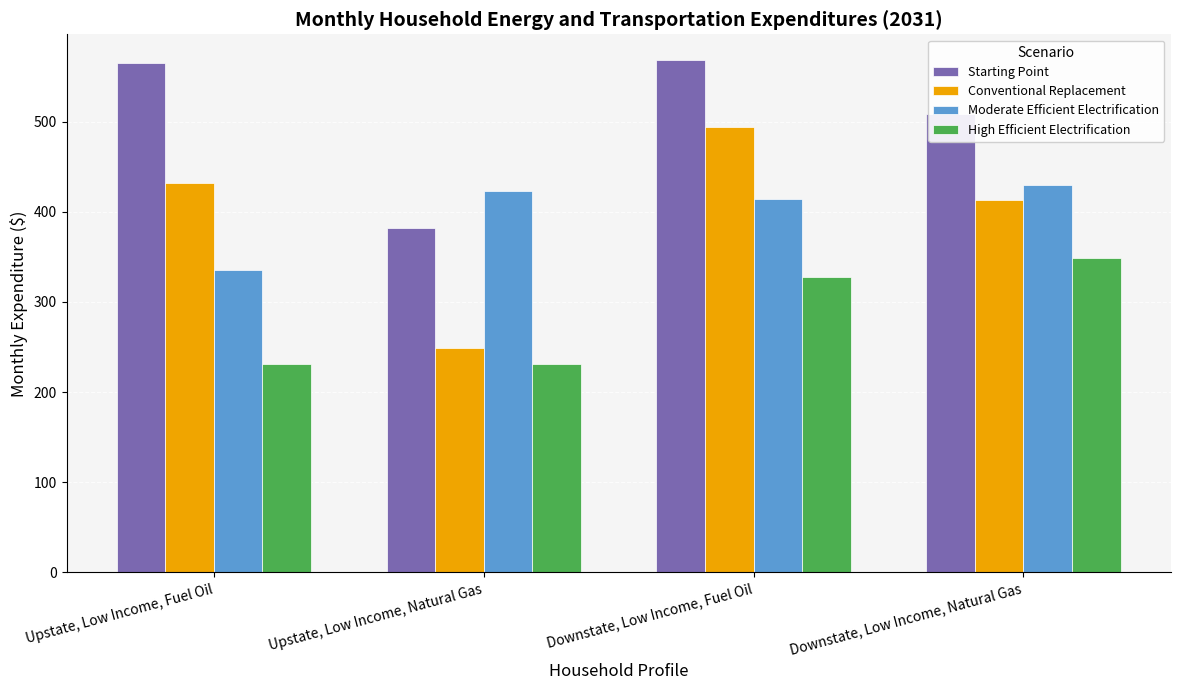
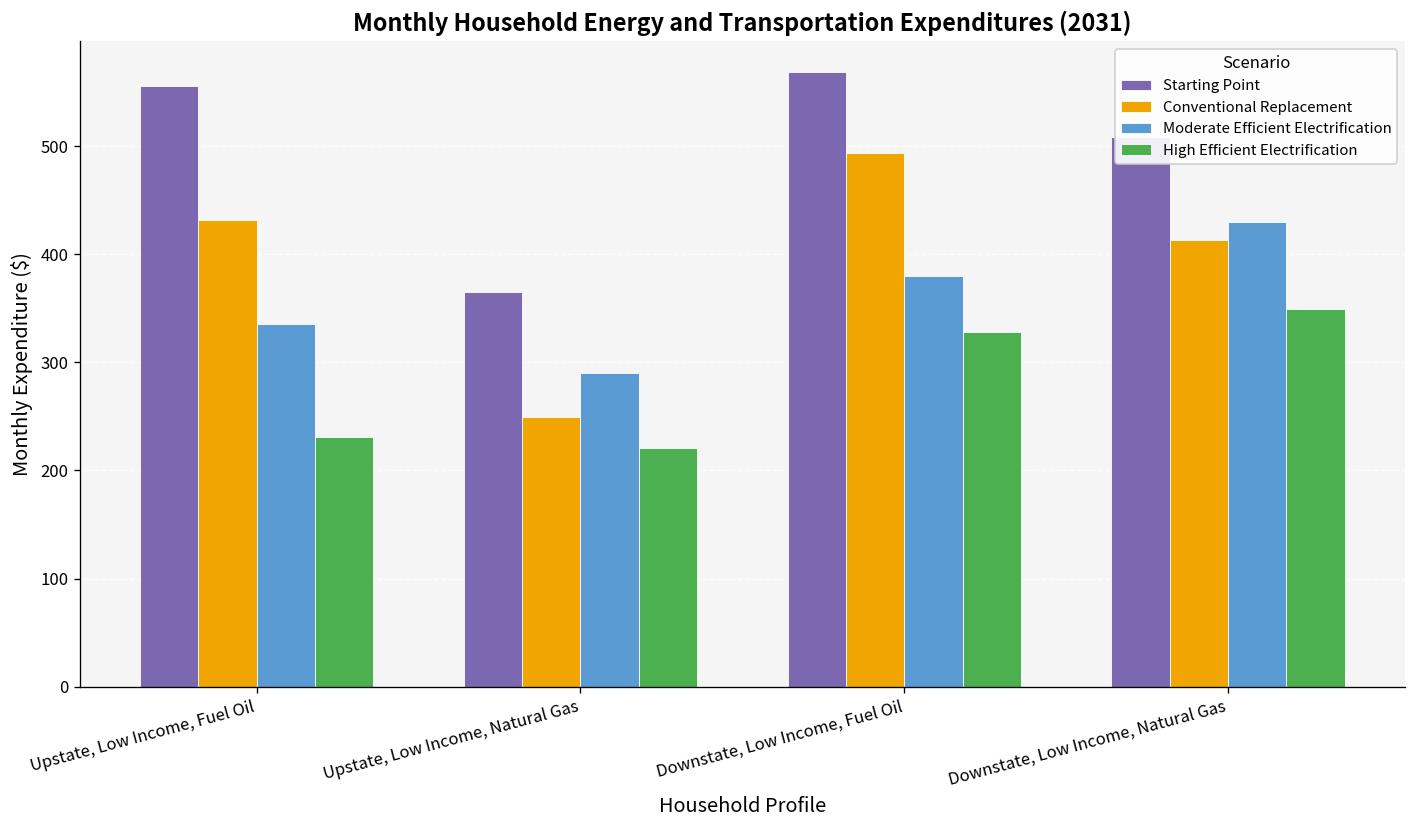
Starting Point, Upstate, Low Income, Fuel Oil: 565 -> 555
Starting Point, Upstate, Low Income, Natural Gas: 380 -> 370
Moderate Efficient Electrification, Upstate, Low Income, Natural Gas: 420 -> 290
High Efficient Electrification, Upstate, Low Income, Natural Gas: 230 -> 220
Moderate Efficient Electrification, Downstate, Low Income, Fuel Oil: 410 -> 380
